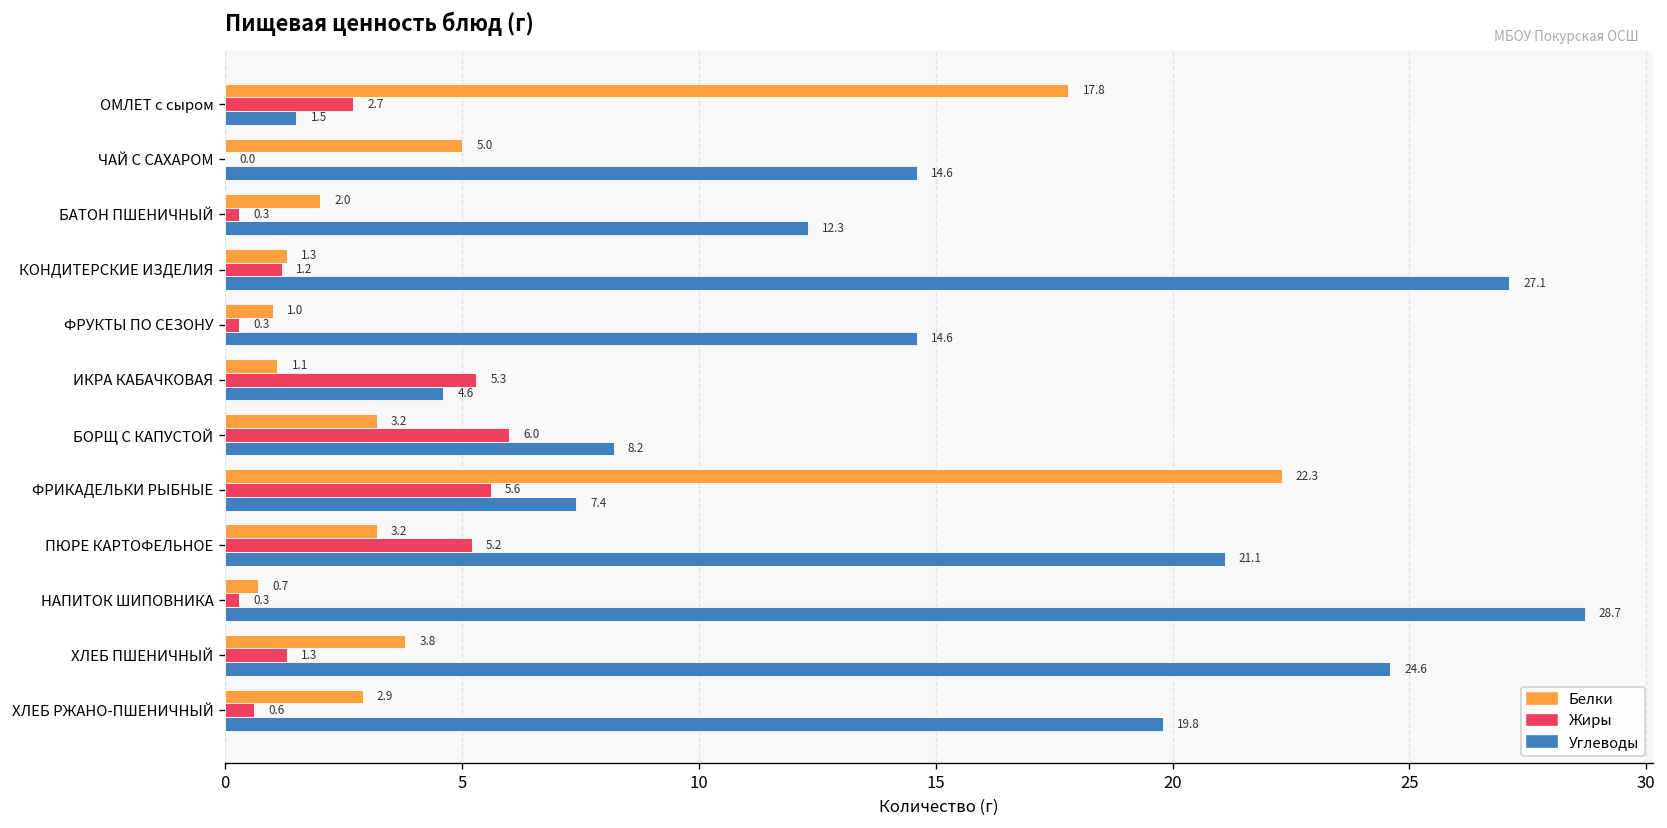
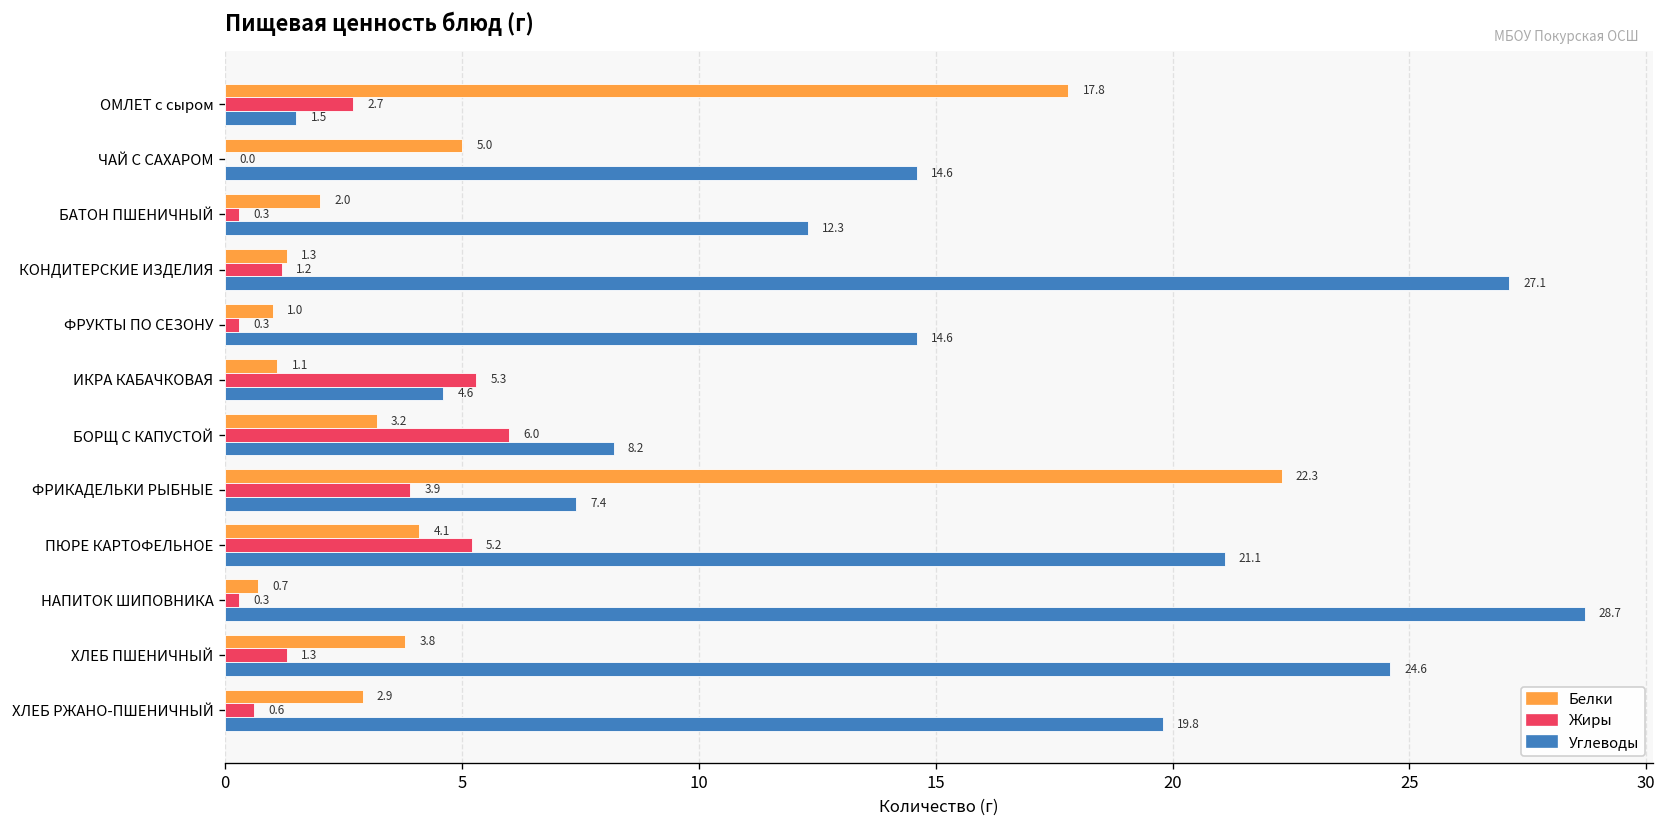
Жиры, ФРИКАДЕЛЬКИ РЫБНЫЕ: 5.6 -> 3.9
Белки, ПЮРЕ КАРТОФЕЛЬНОЕ: 3.2 -> 4.1
